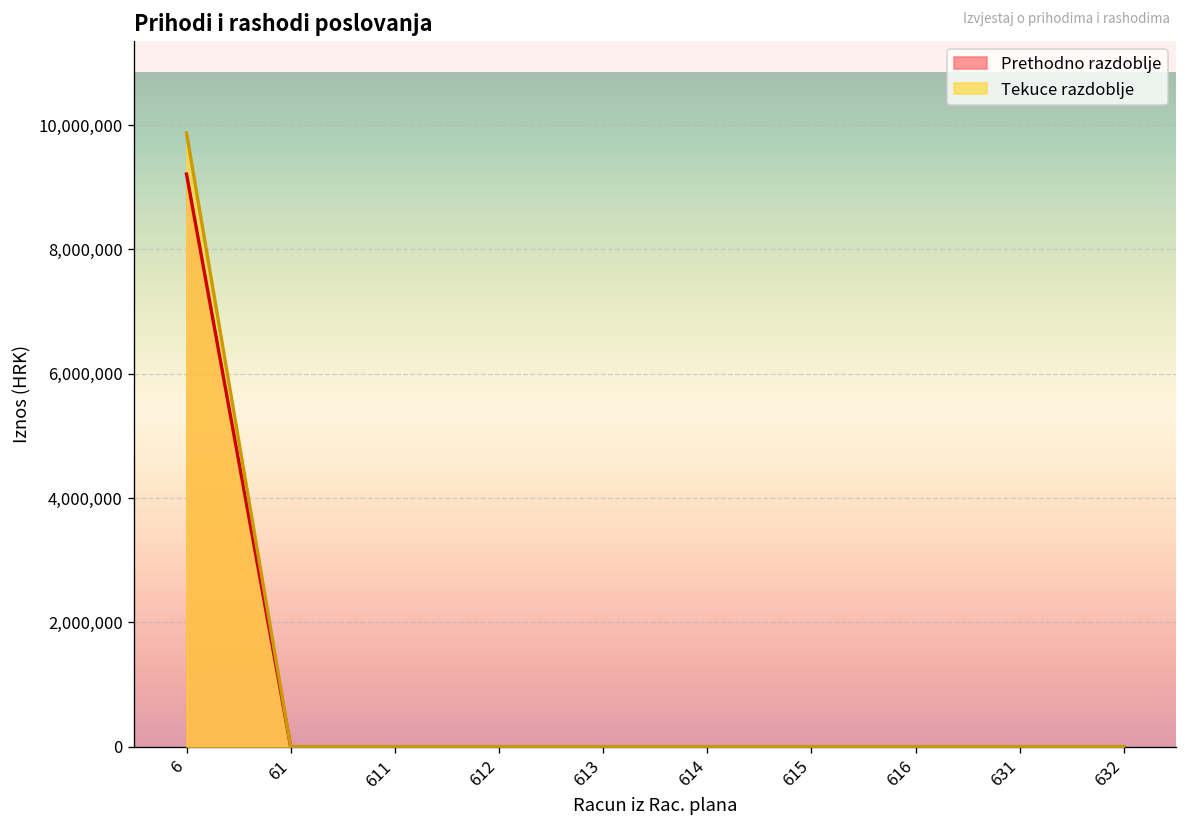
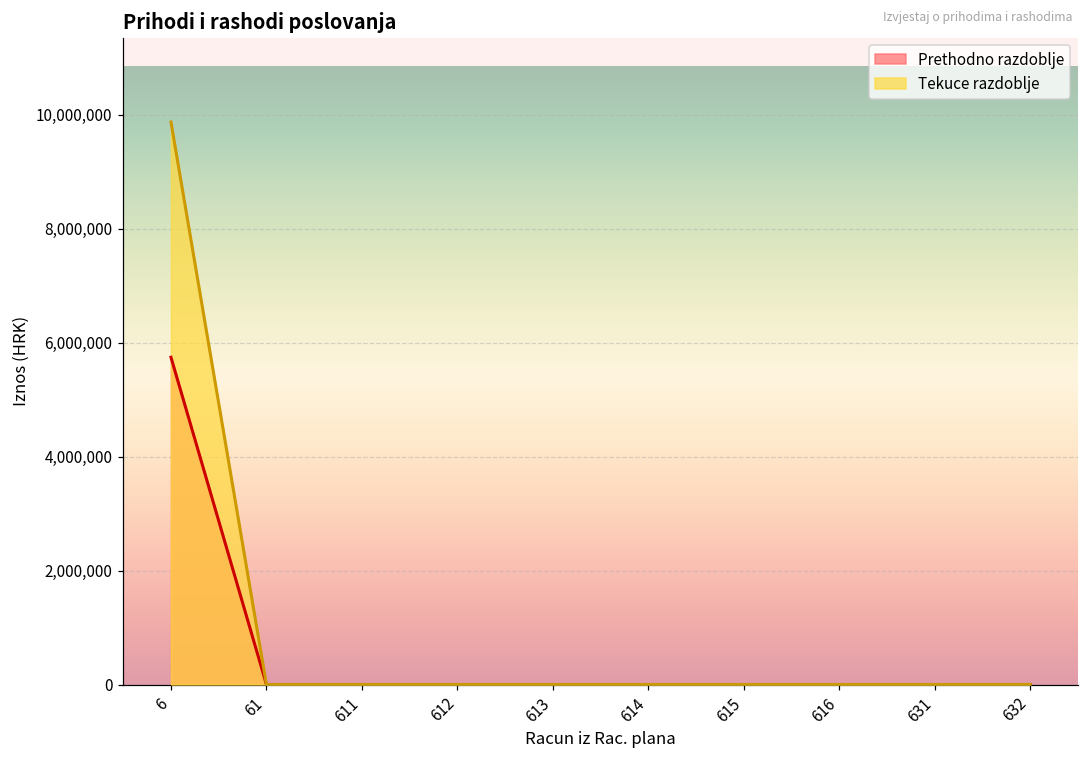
Prethodno razdoblje, 6: 9,200,000 -> 5,700,000
